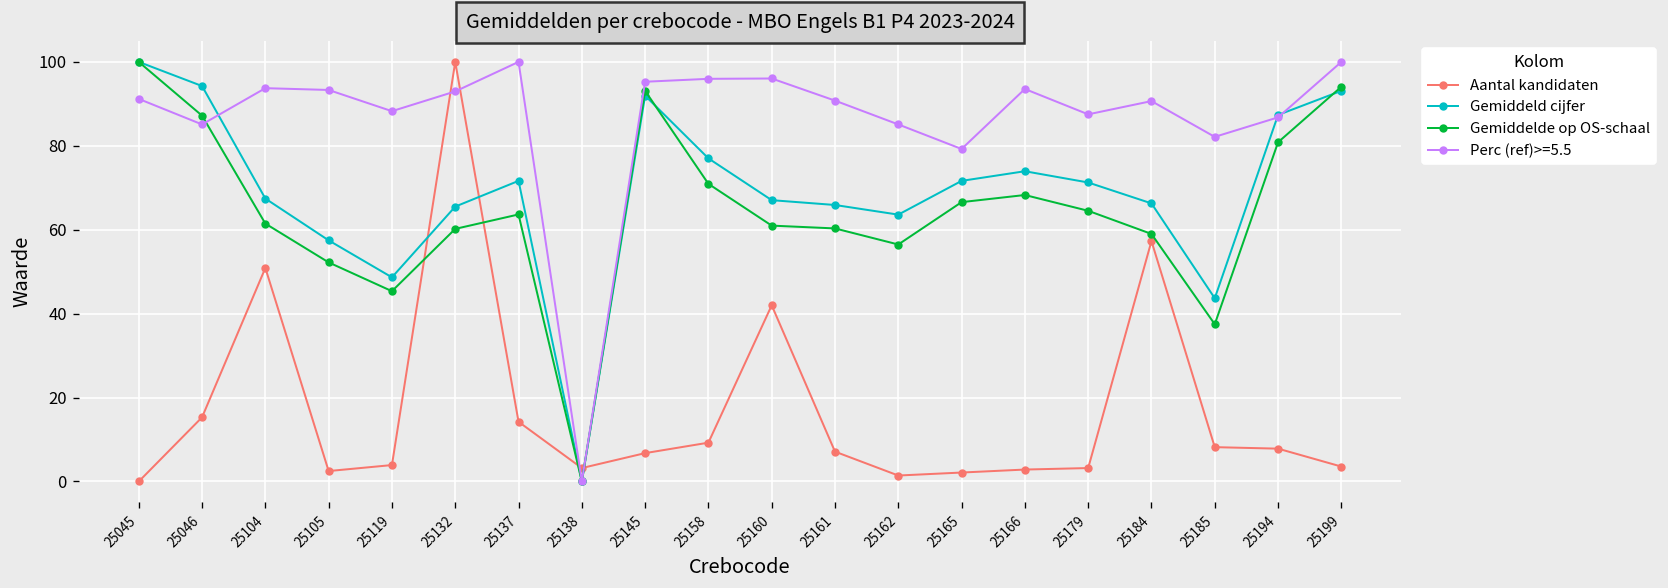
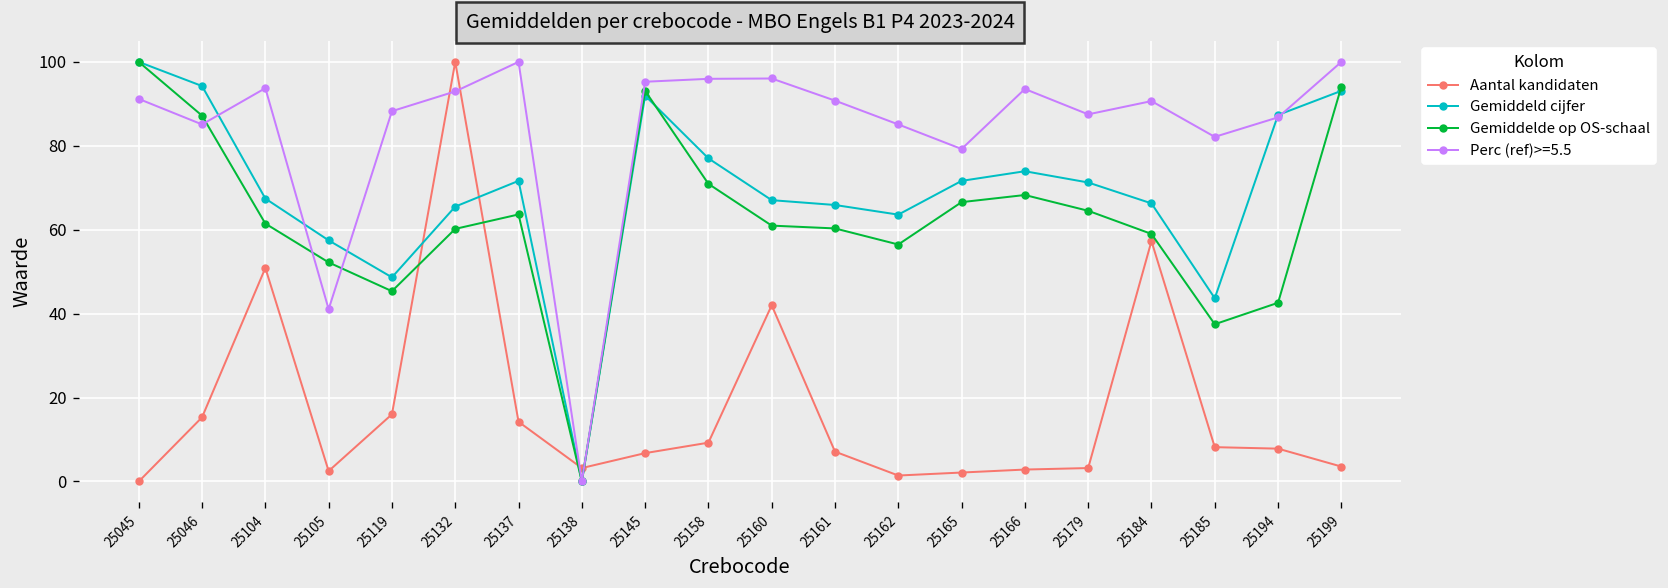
Perc (ref)>=5.5, 25105: 93 -> 41
Aantal kandidaten, 25119: 4 -> 16
Gemiddelde op OS-schaal, 25194: 81 -> 43
